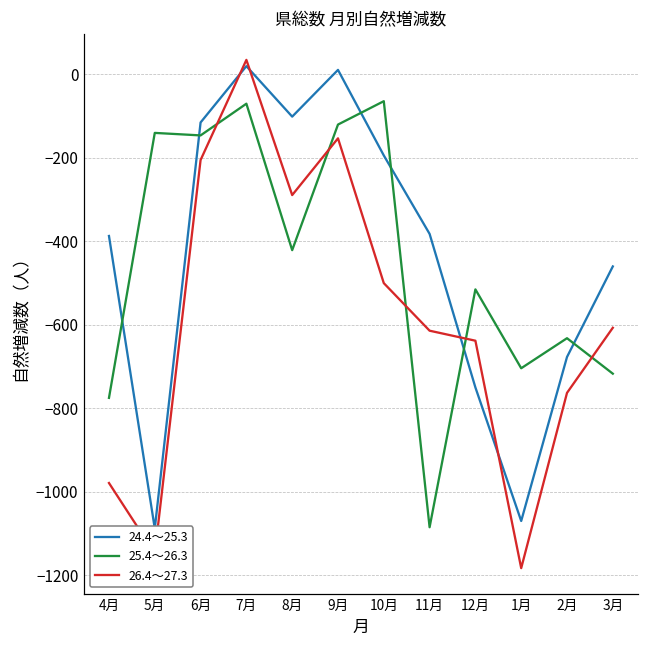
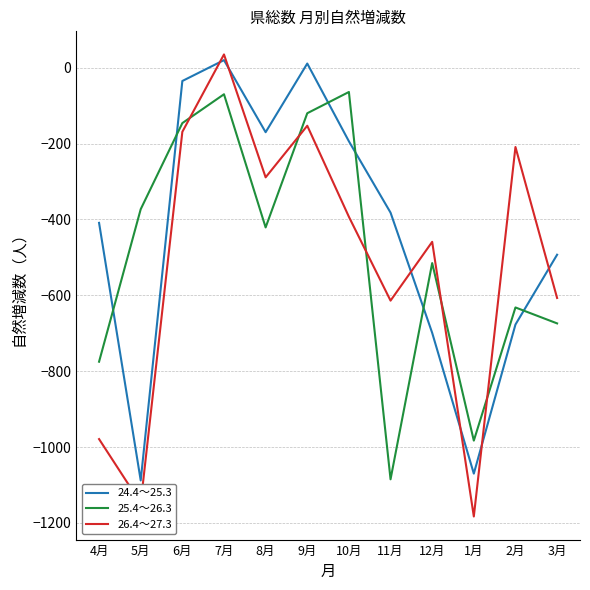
24.4～25.3, 4月: -390 -> -410
25.4～26.3, 5月: -140 -> -370
24.4～25.3, 6月: -120 -> -40
26.4～27.3, 6月: -210 -> -170
24.4～25.3, 8月: -100 -> -170
26.4～27.3, 10月: -500 -> -390
24.4～25.3, 12月: -750 -> -700
26.4～27.3, 12月: -640 -> -460
25.4～26.3, 1月: -700 -> -980
26.4～27.3, 2月: -760 -> -210
24.4～25.3, 3月: -460 -> -490
25.4～26.3, 3月: -720 -> -670
